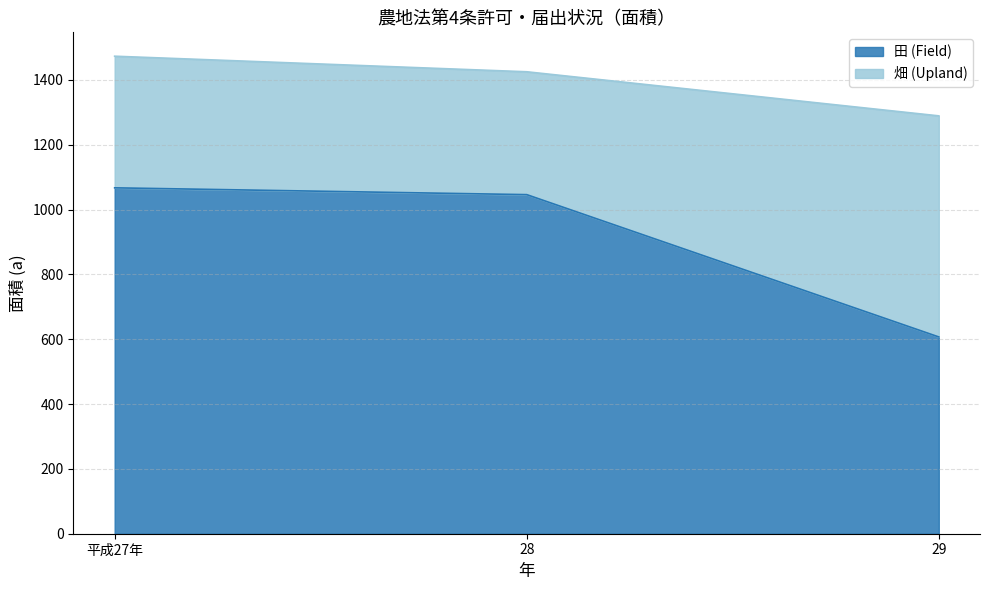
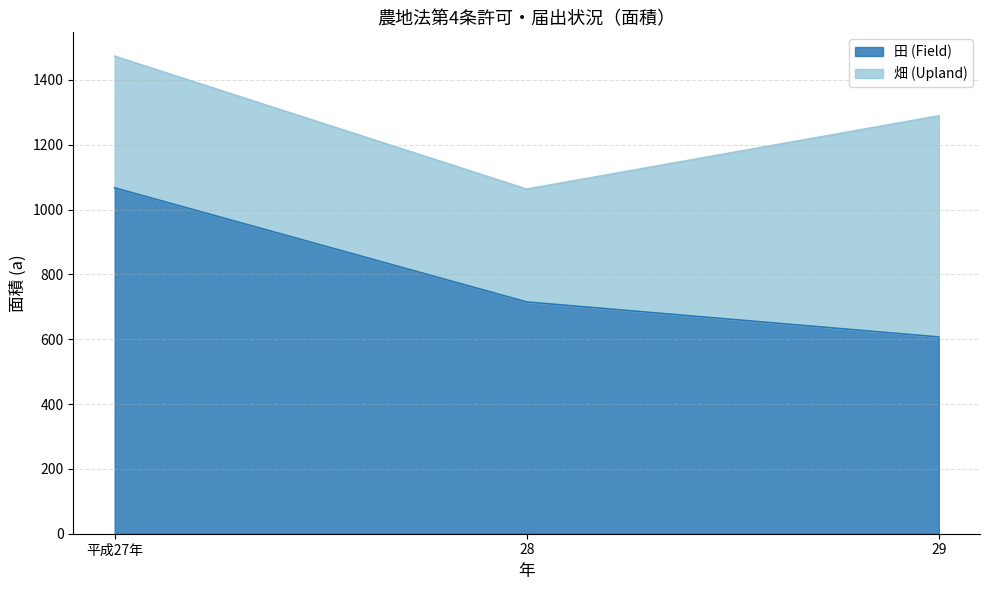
田 (Field), 28: 1050 -> 720
畑 (Upland), 28: 380 -> 350
